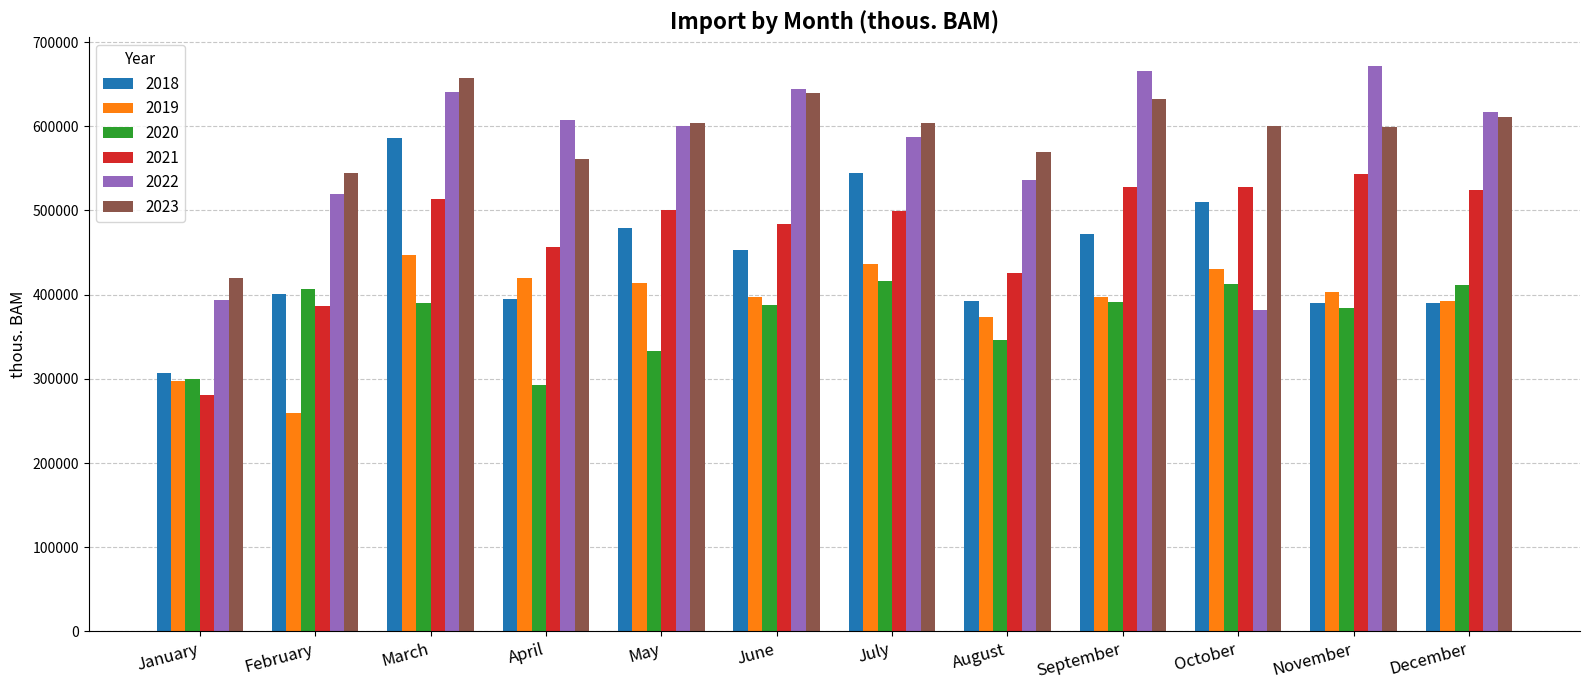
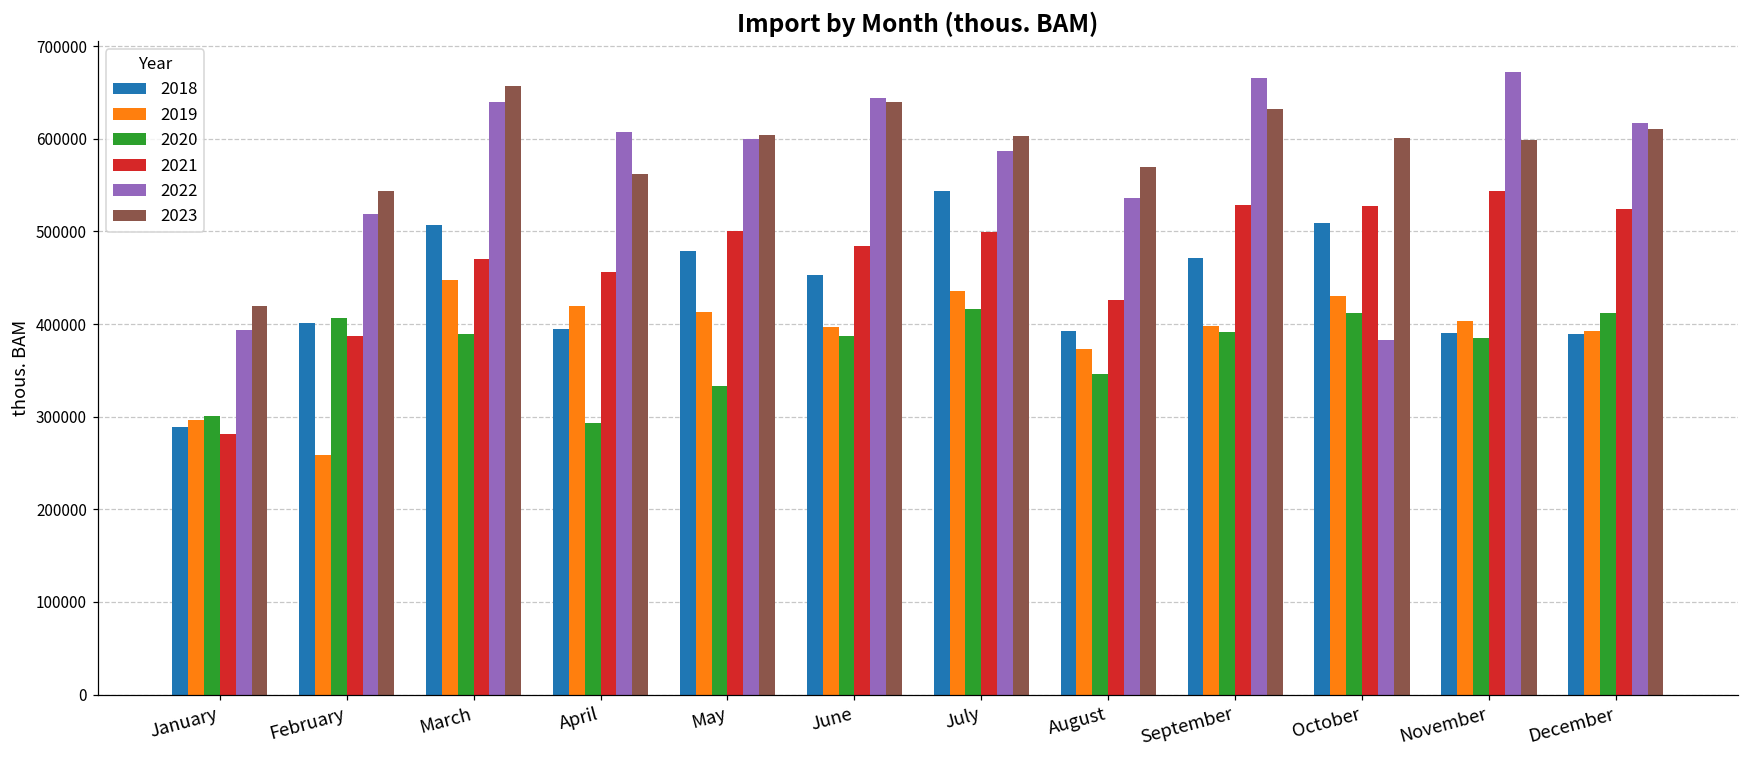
2018, January: 310000 -> 290000
2018, March: 590000 -> 510000
2021, March: 510000 -> 470000
